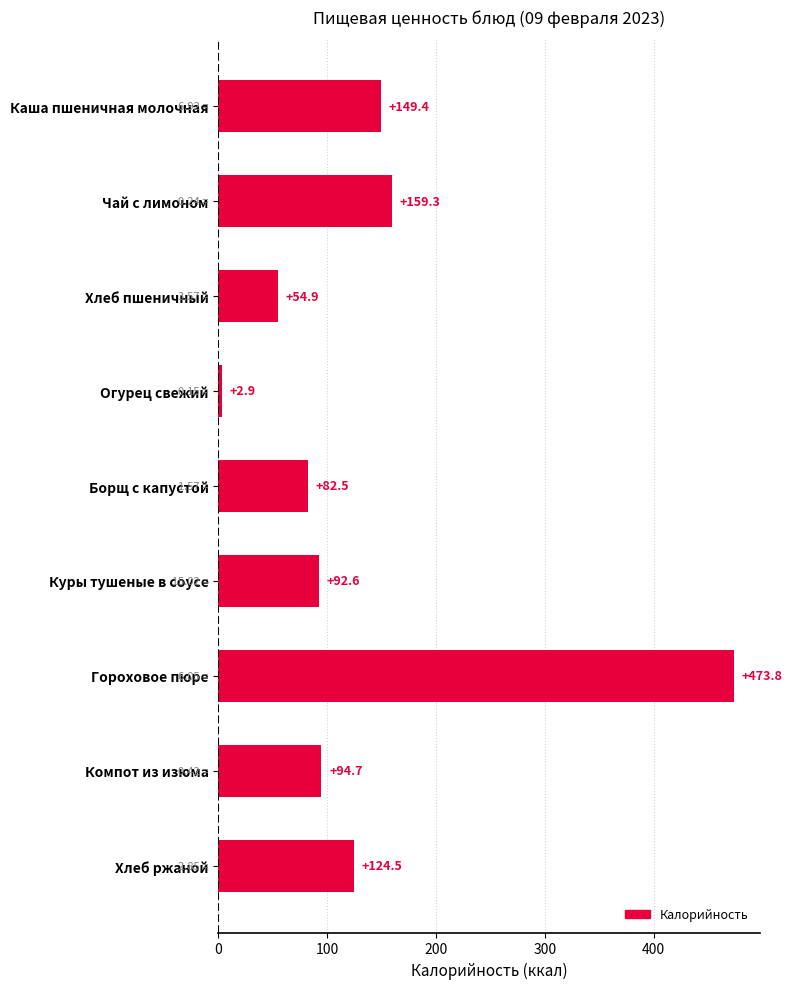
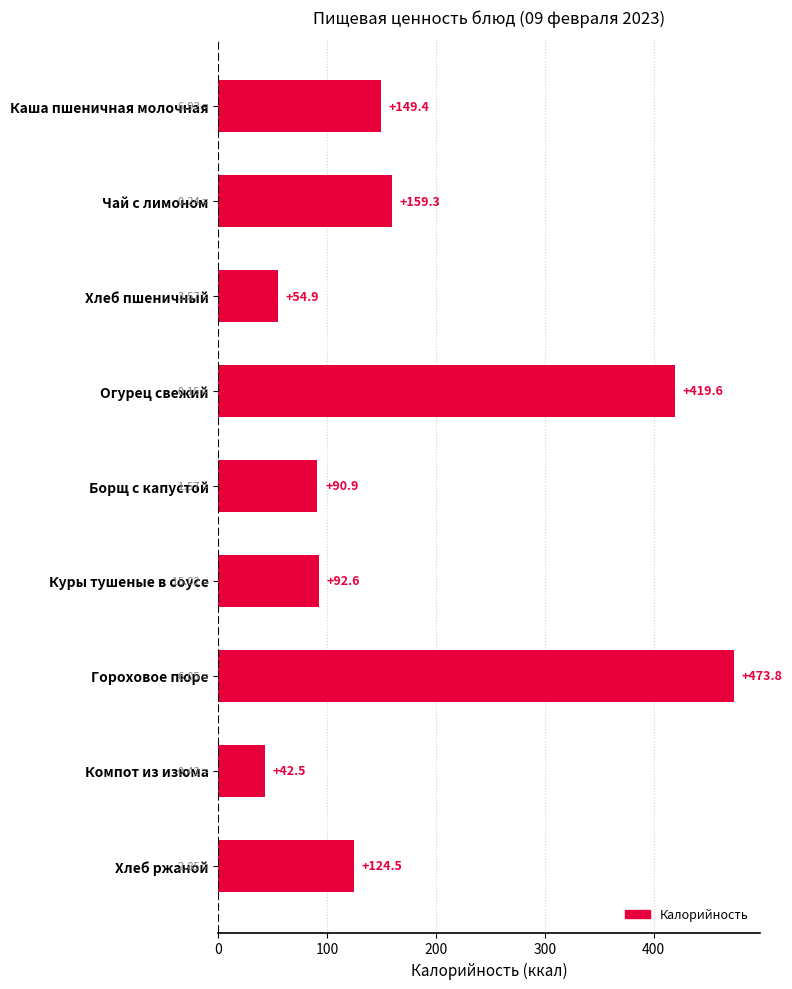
Огурец свежий: +2.9 -> +419.6
Борщ с капустой: +82.5 -> +90.9
Компот из изюма: +94.7 -> +42.5
